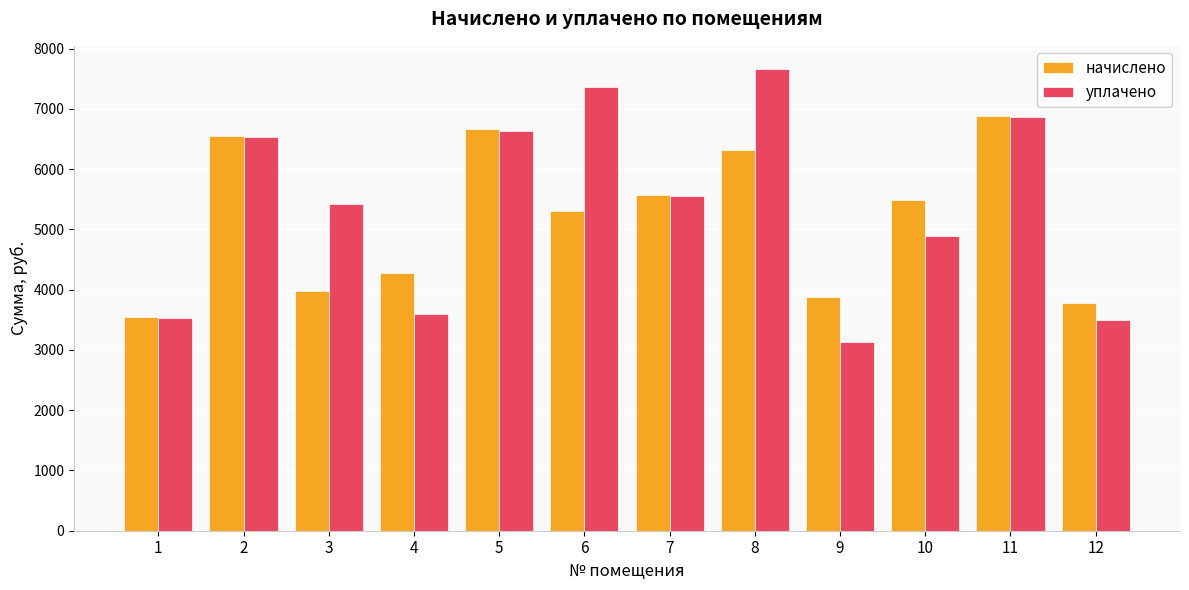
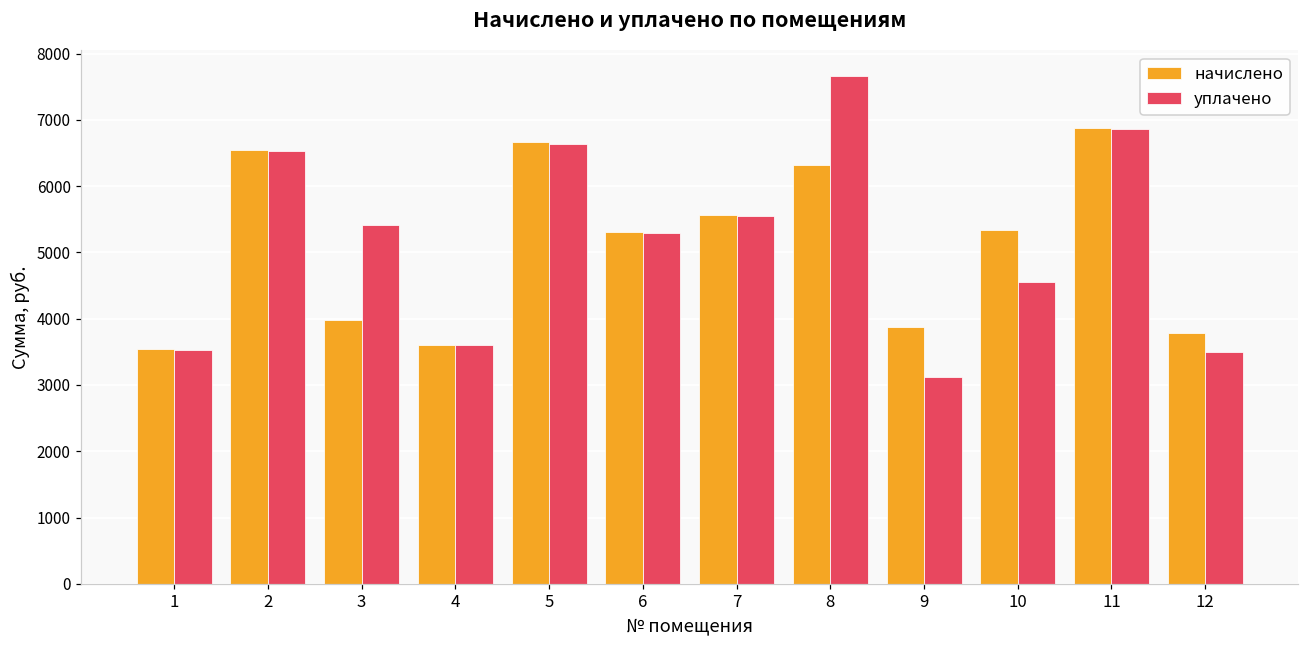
начислено, 4: 4300 -> 3600
уплачено, 6: 7400 -> 5300
начислено, 10: 5500 -> 5300
уплачено, 10: 4900 -> 4500
